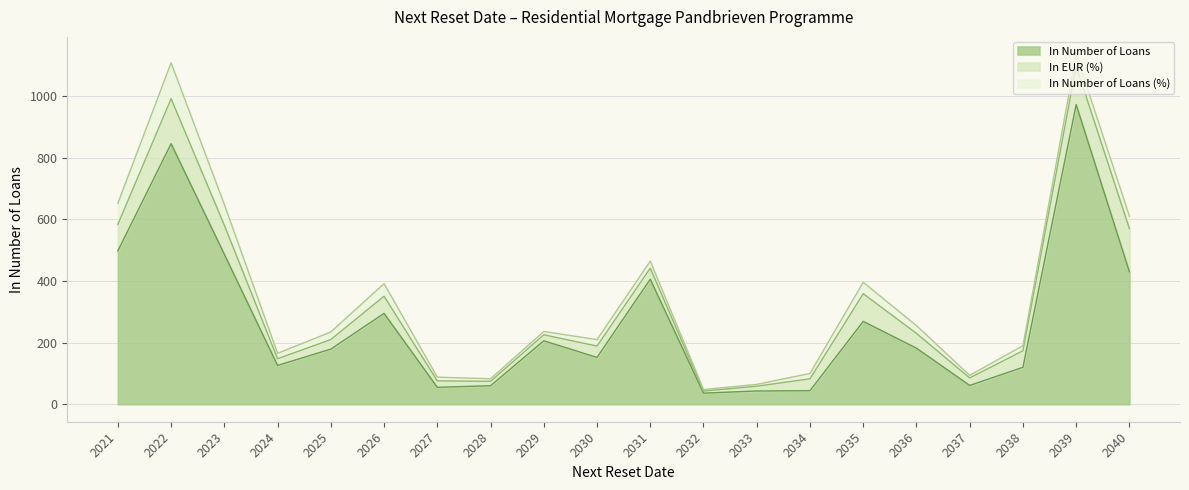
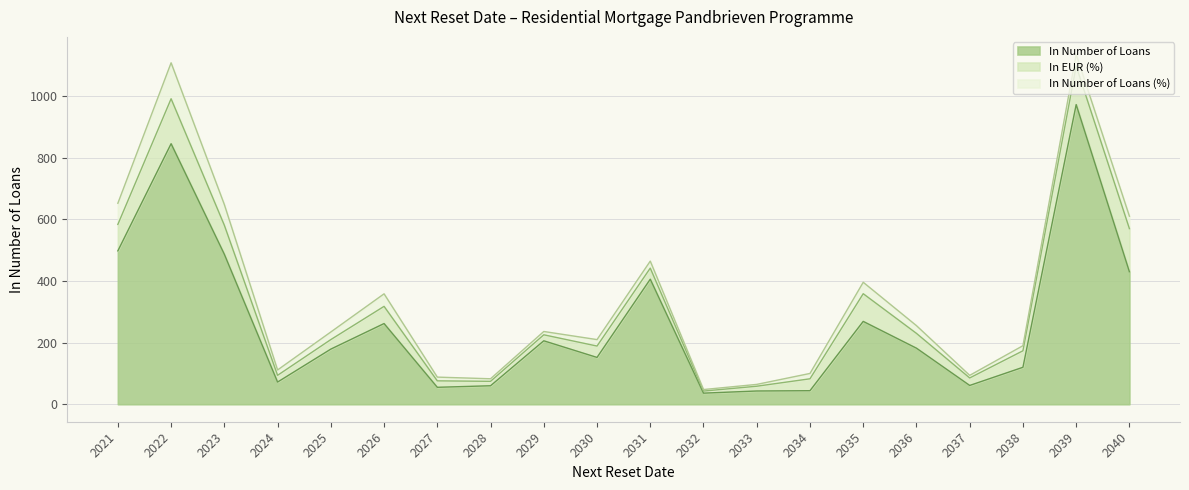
In Number of Loans, 2024: 130 -> 70
In Number of Loans, 2026: 300 -> 260
